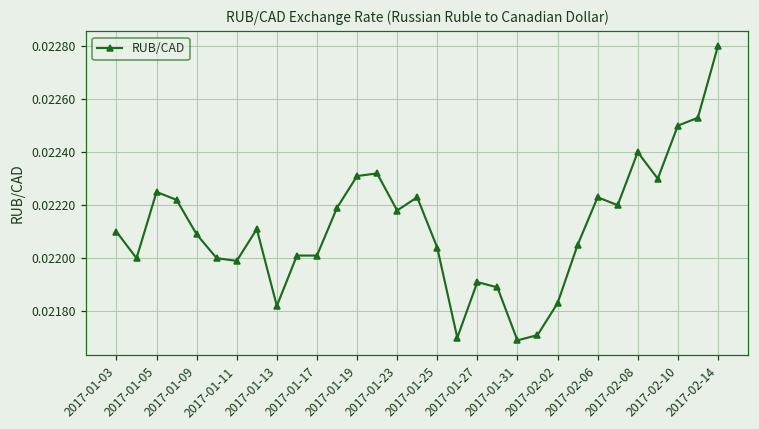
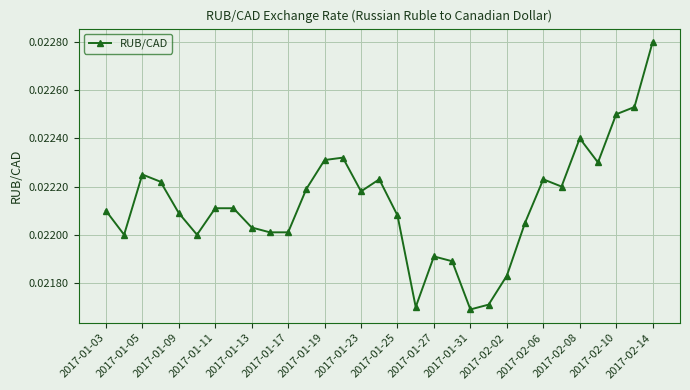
2017-01-11: 0.02199 -> 0.02211
2017-01-13: 0.02182 -> 0.02203
2017-01-25: 0.02204 -> 0.02208
